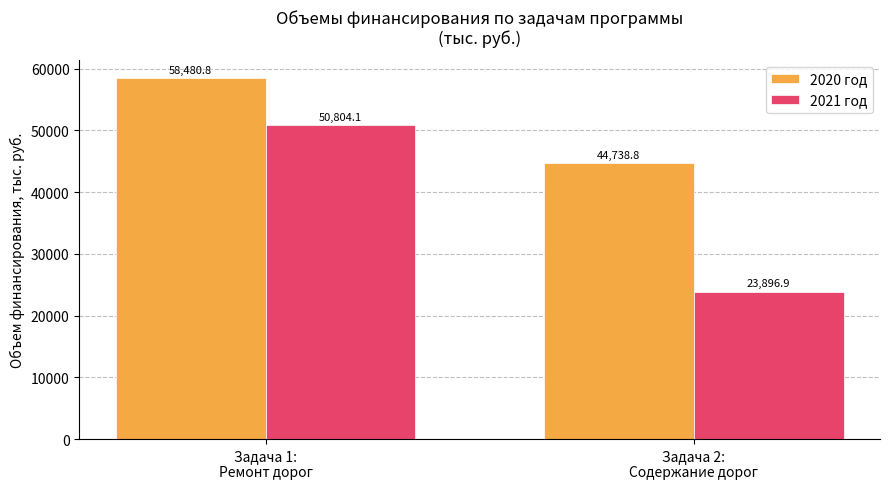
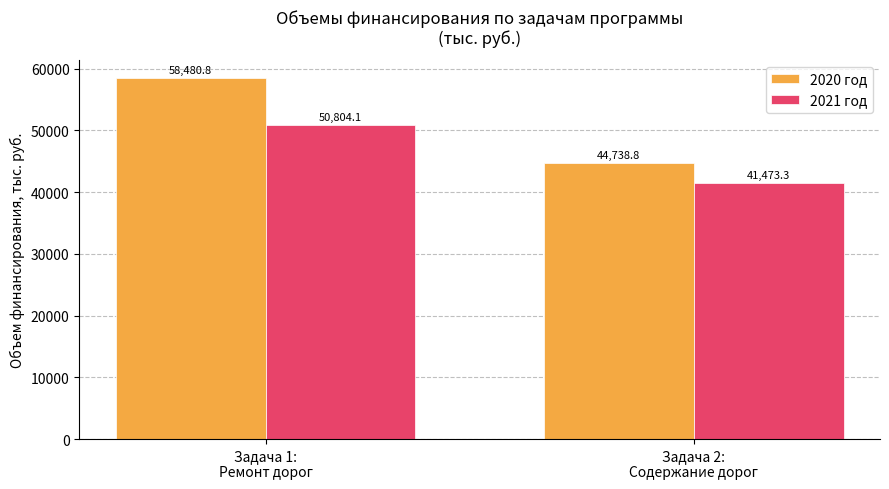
2021 год, Задача 2: Содержание дорог: 23,896.9 -> 41,473.3
